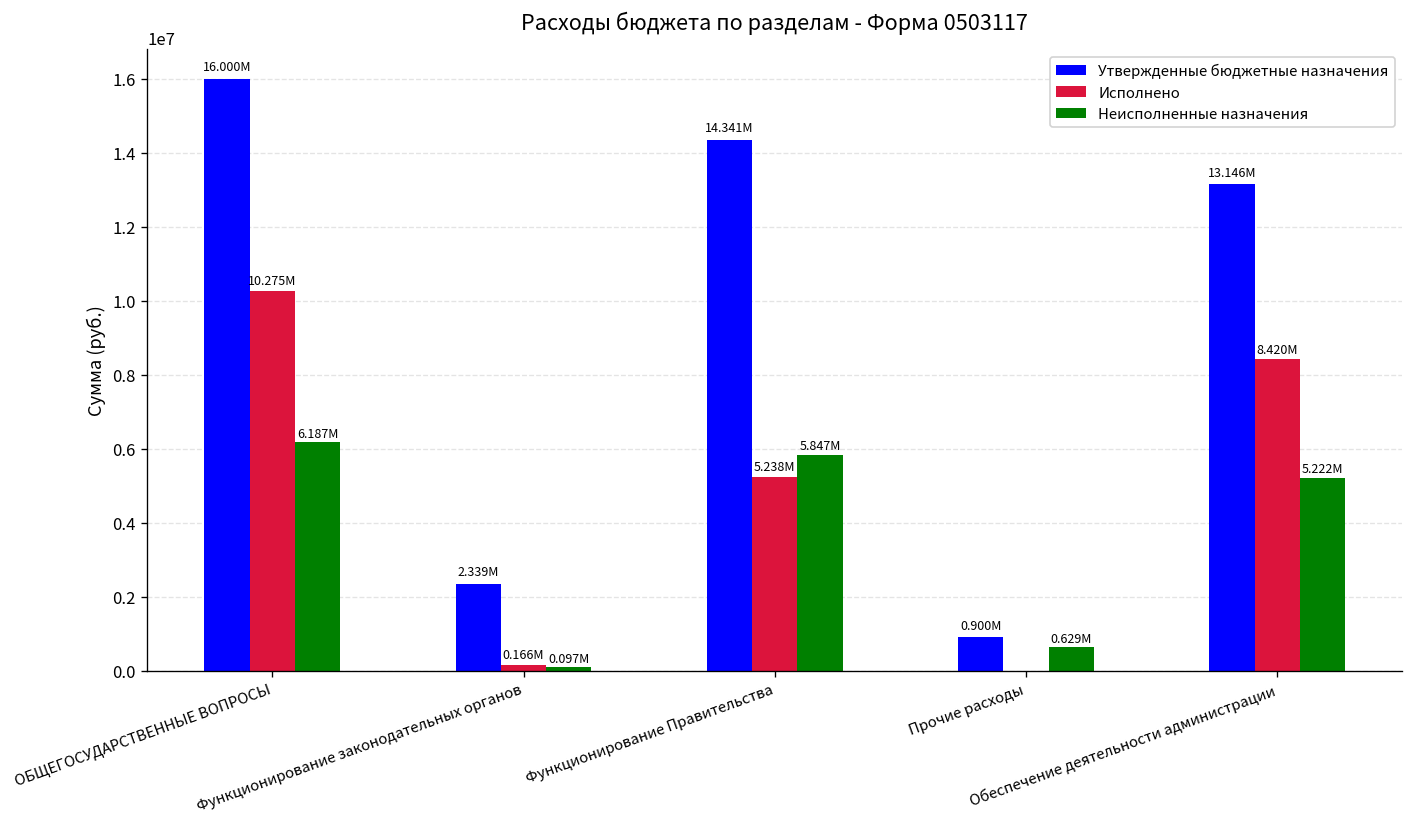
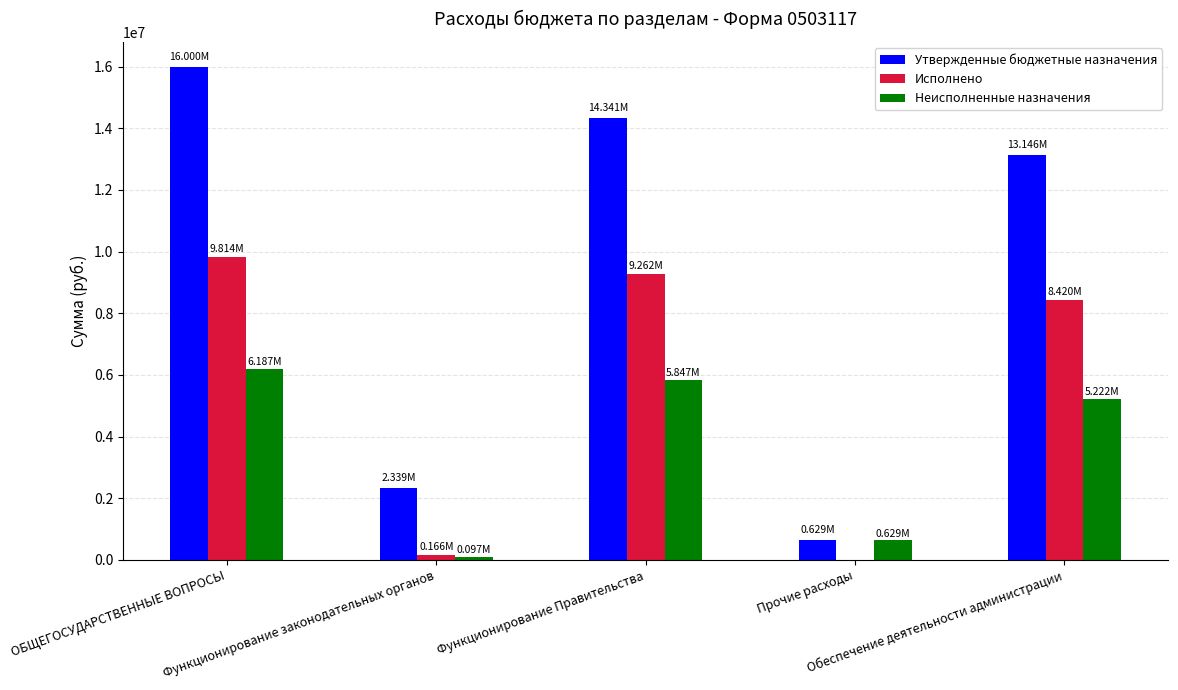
Исполнено, ОБЩЕГОСУДАРСТВЕННЫЕ ВОПРОСЫ: 10.275M -> 9.814M
Исполнено, Функционирование Правительства: 5.238M -> 9.262M
Утвержденные бюджетные назначения, Прочие расходы: 0.900M -> 0.629M
